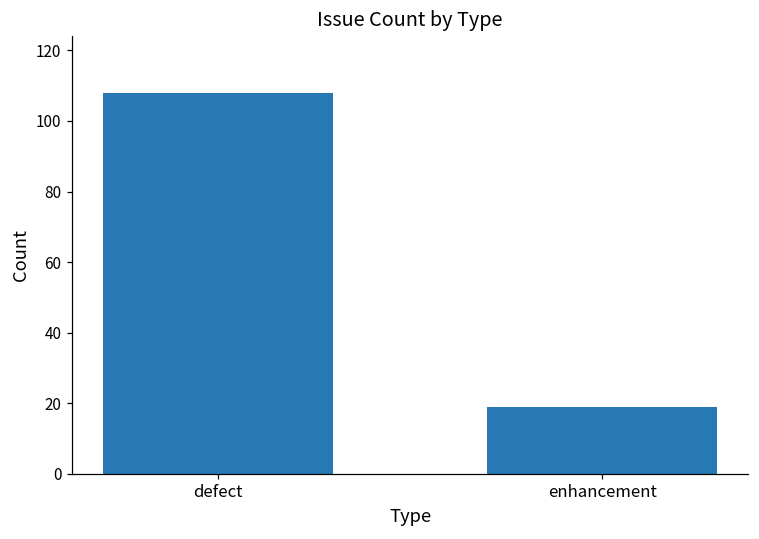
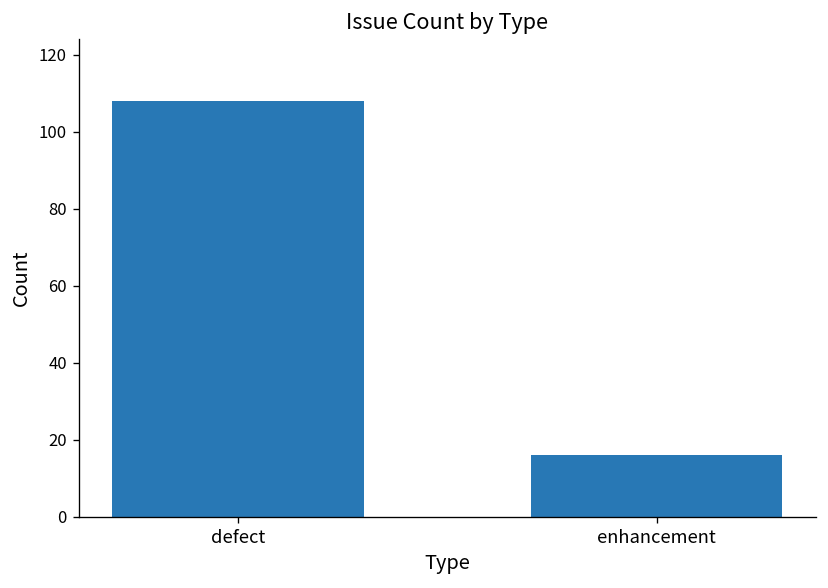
enhancement: 19 -> 16
